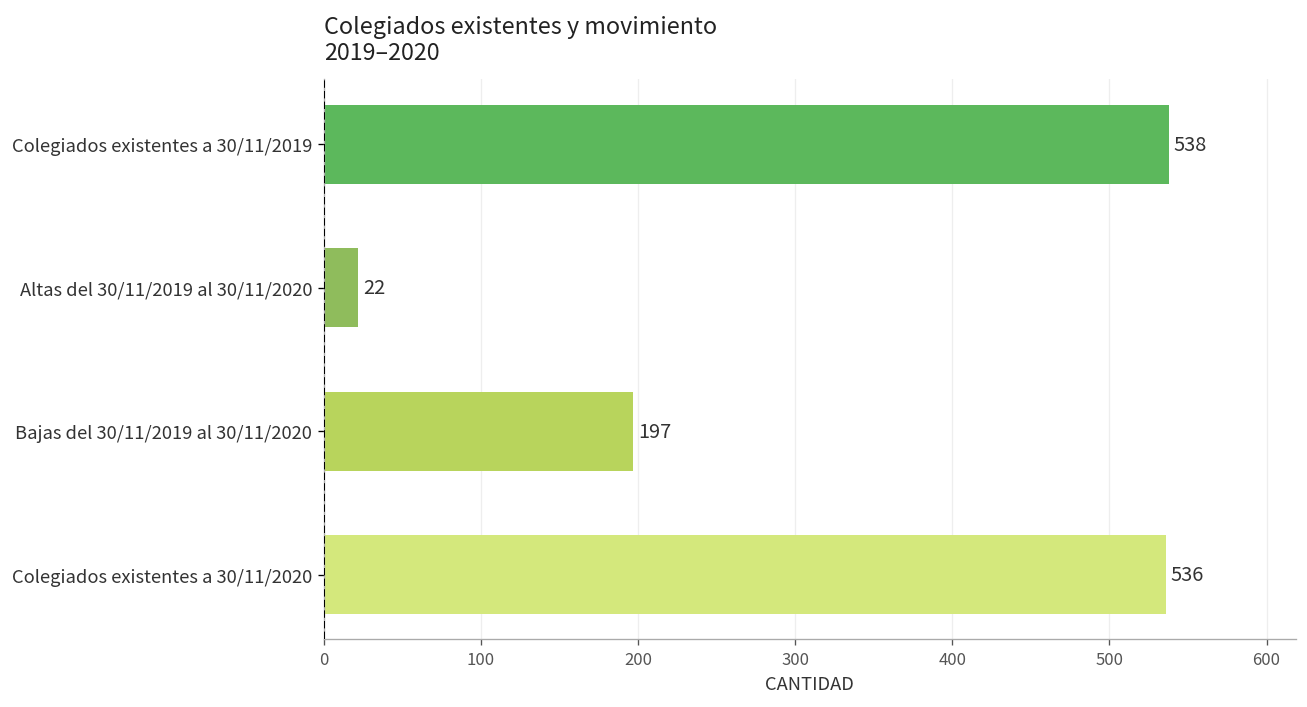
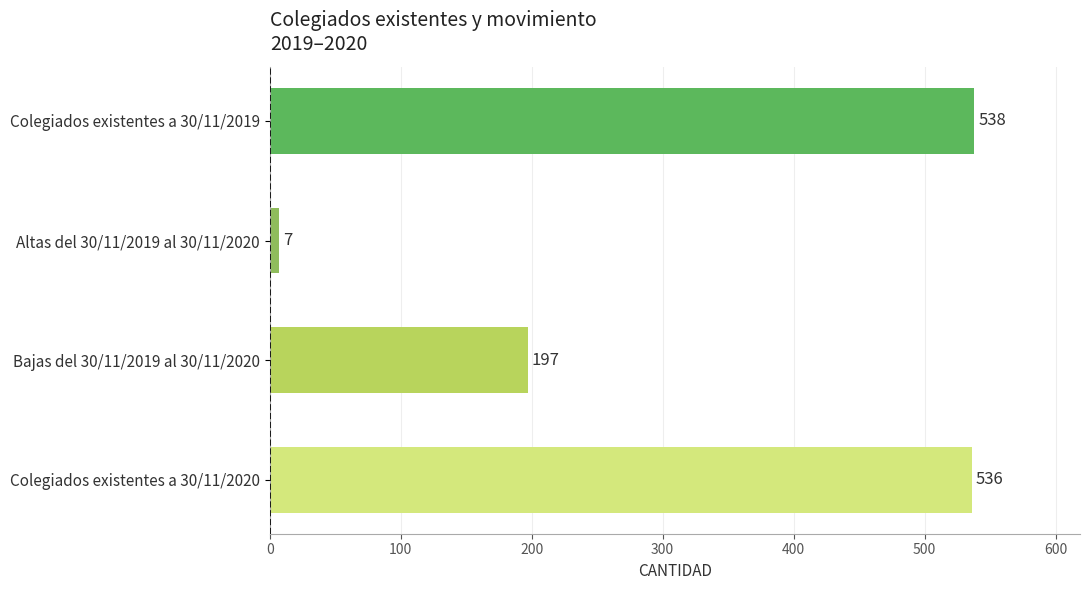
Altas del 30/11/2019 al 30/11/2020: 22 -> 7
